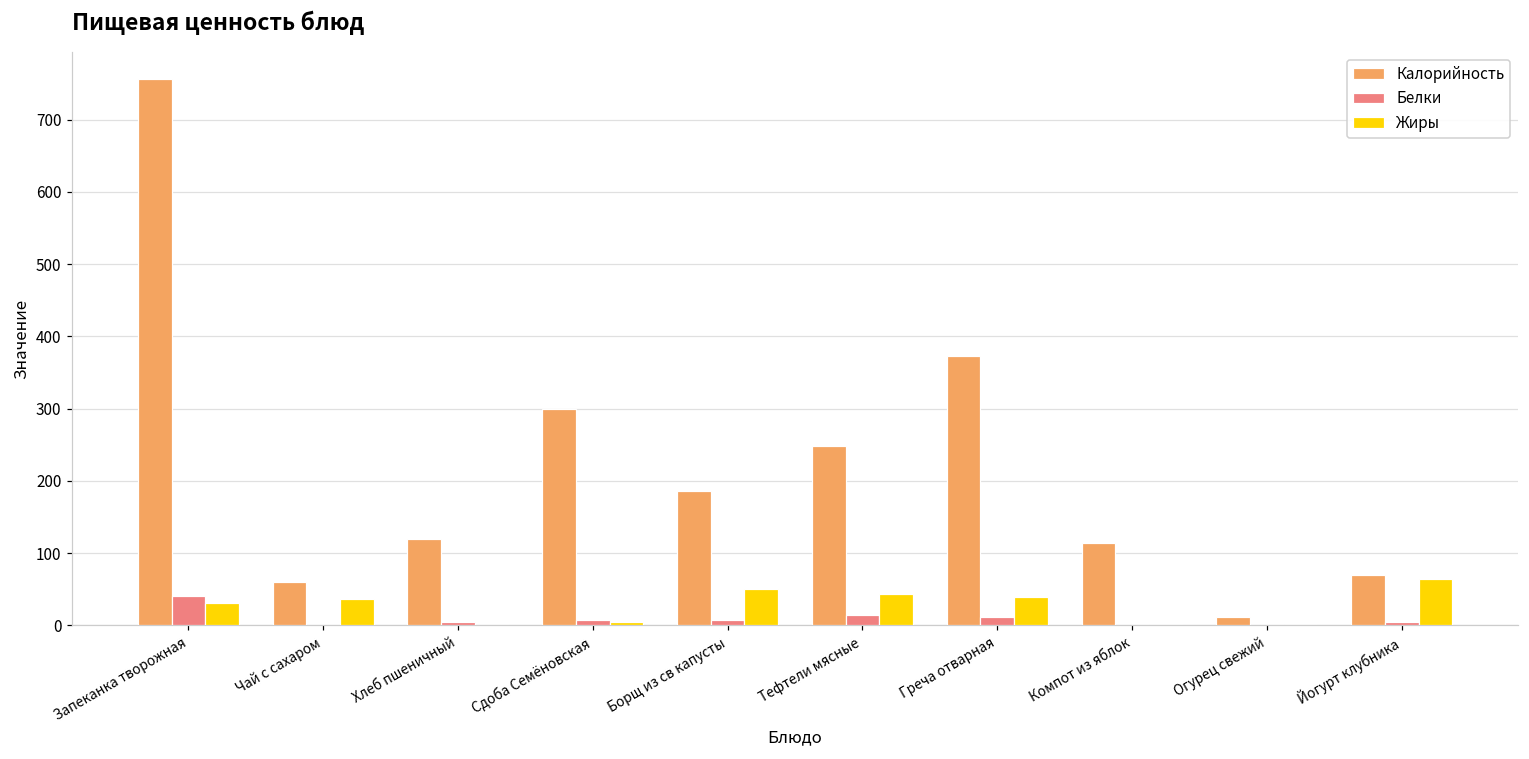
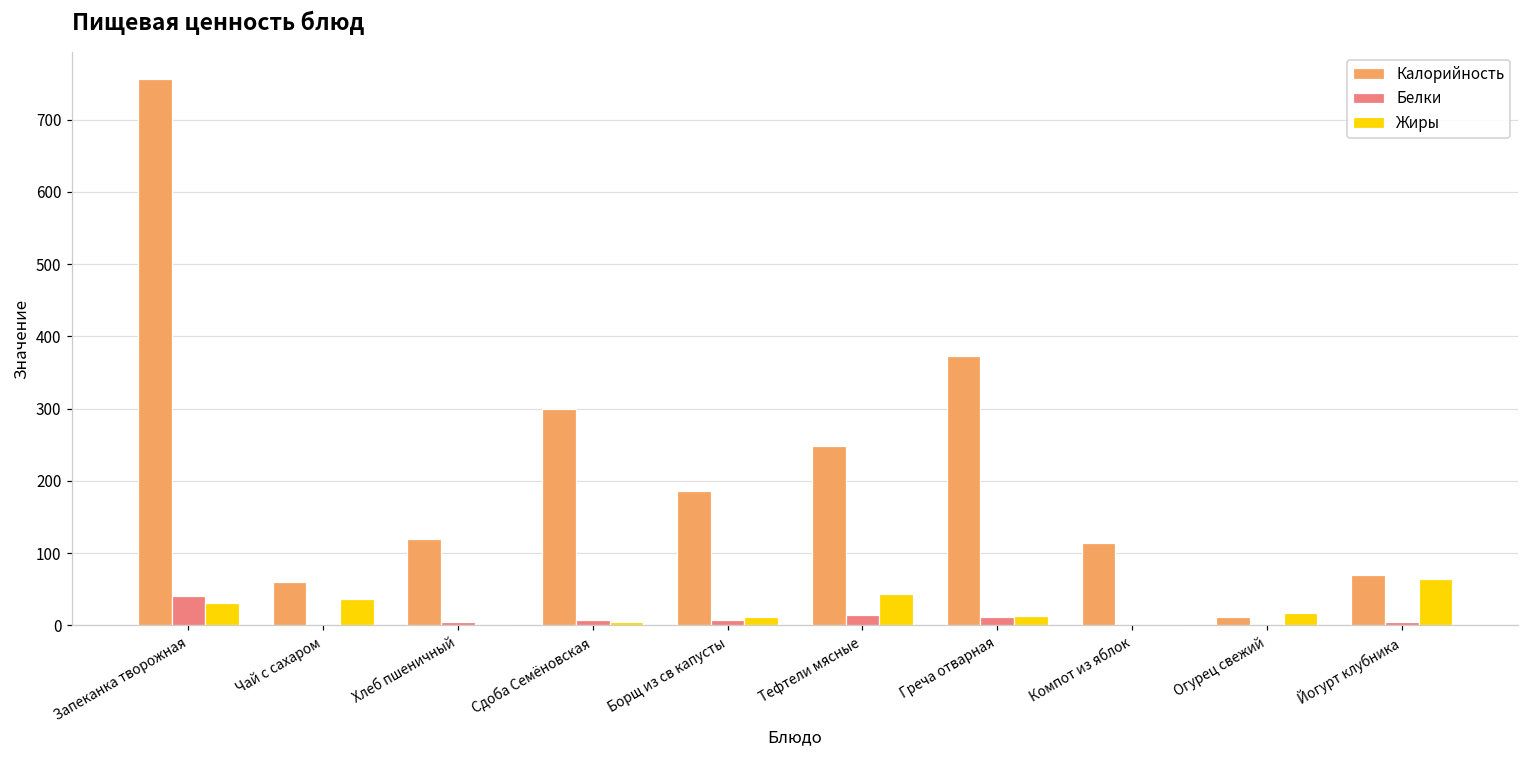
Жиры, Борщ из св капусты: 50 -> 10
Жиры, Греча отварная: 40 -> 10
Жиры, Огурец свежий: 0 -> 20
